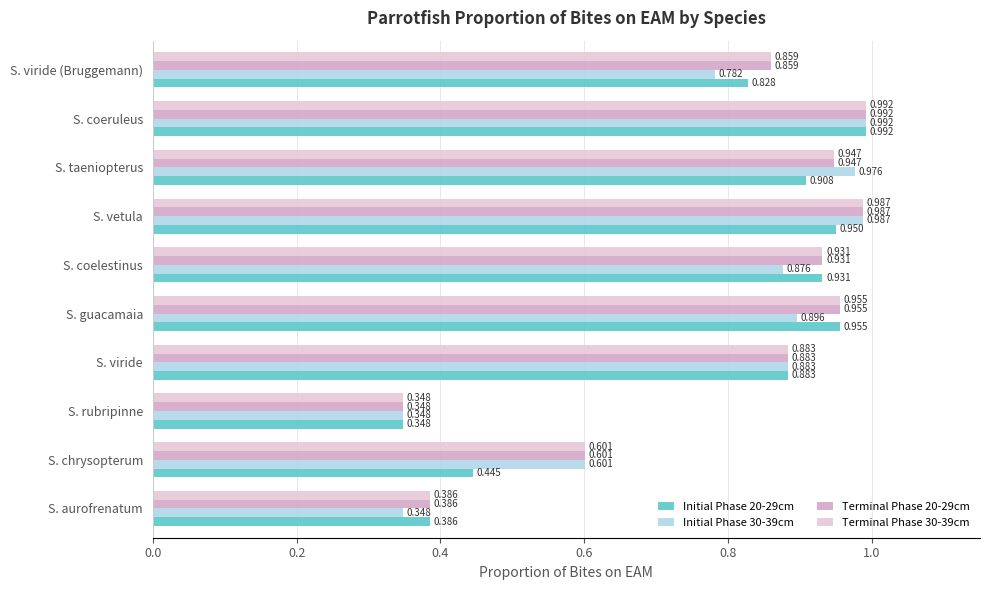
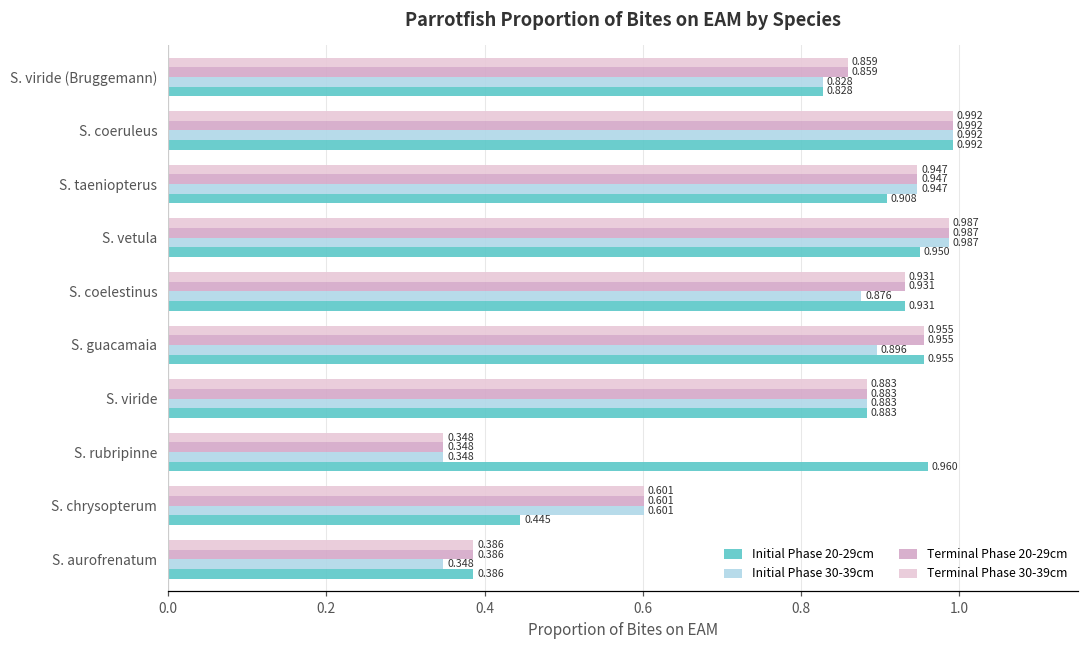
Initial Phase 30-39cm, S. viride (Bruggemann): 0.782 -> 0.828
Initial Phase 30-39cm, S. taeniopterus: 0.976 -> 0.947
Initial Phase 20-29cm, S. rubripinne: 0.348 -> 0.960
